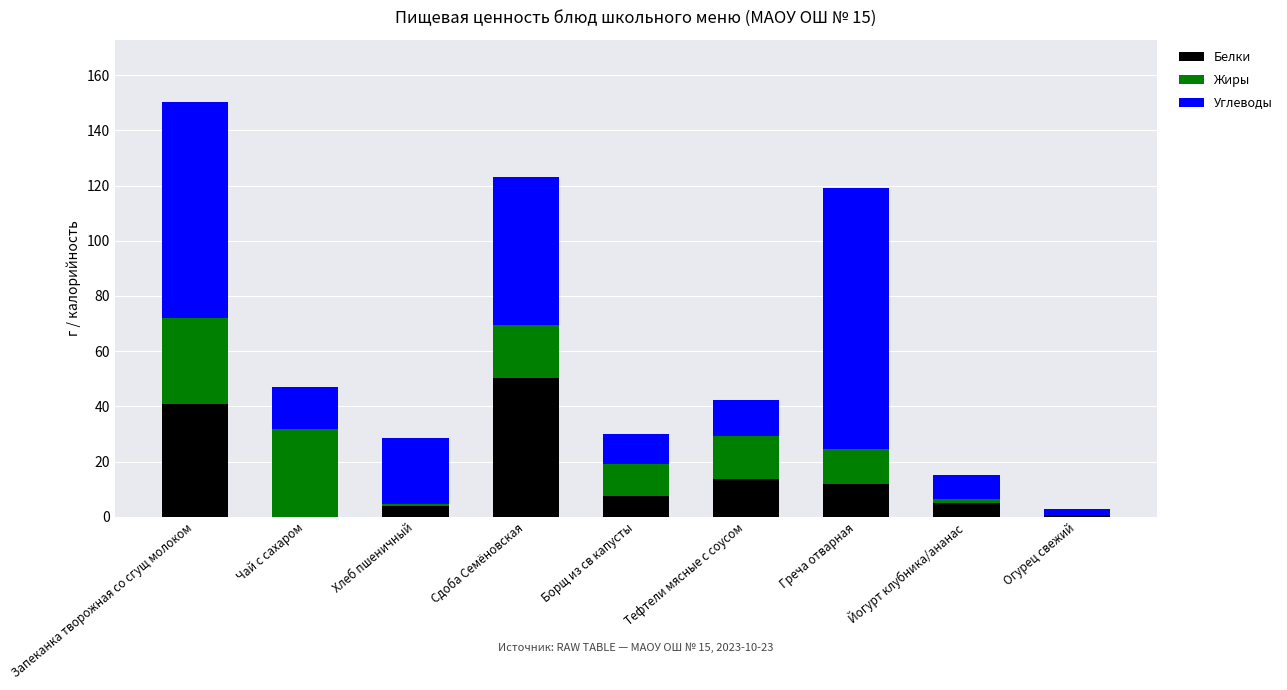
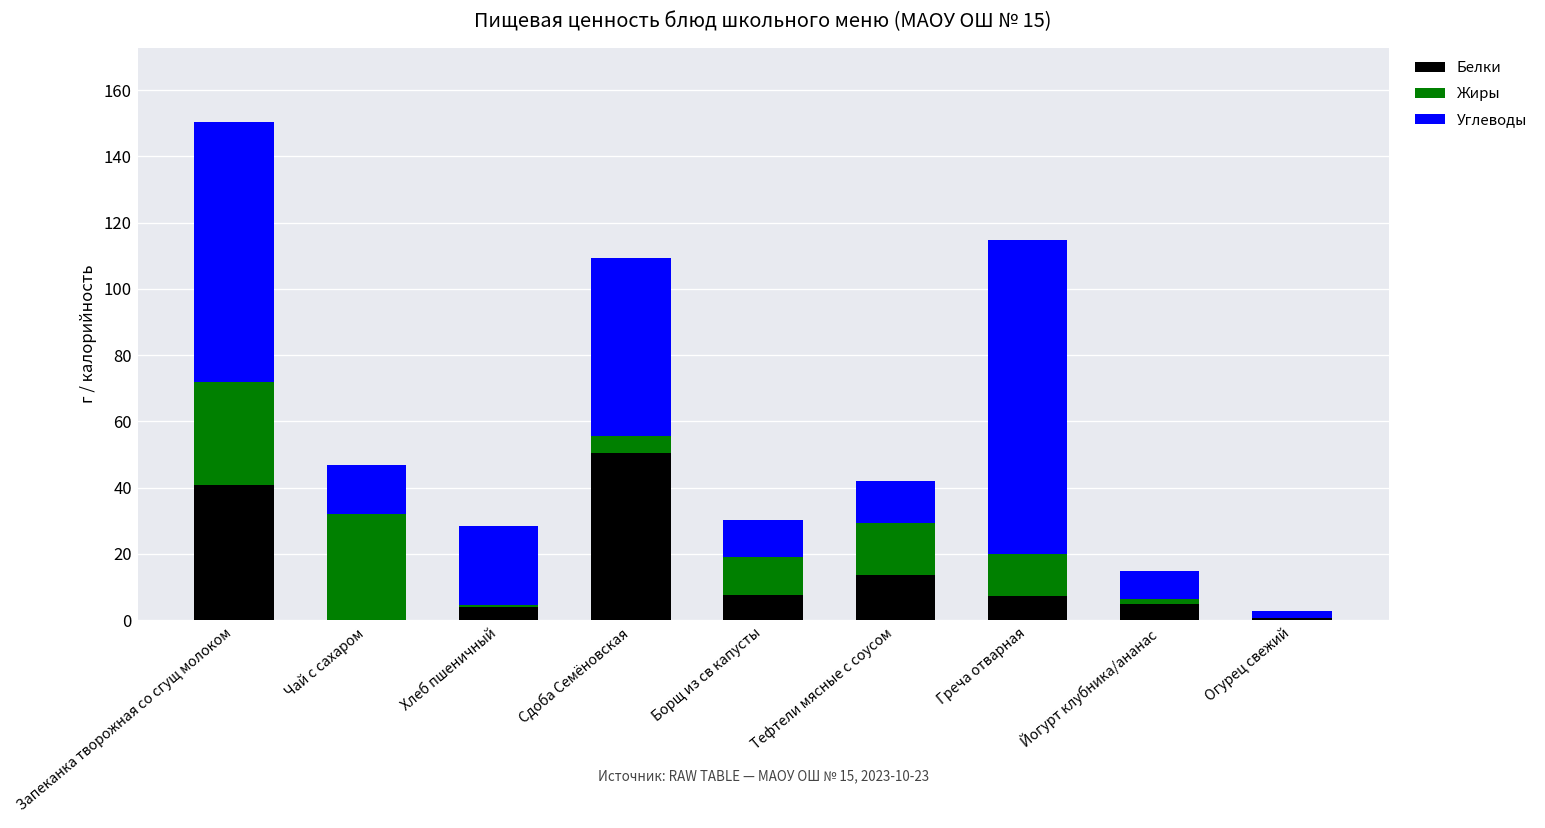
Жиры, Сдоба Семёновская: 19 -> 5
Белки, Греча отварная: 12 -> 7
